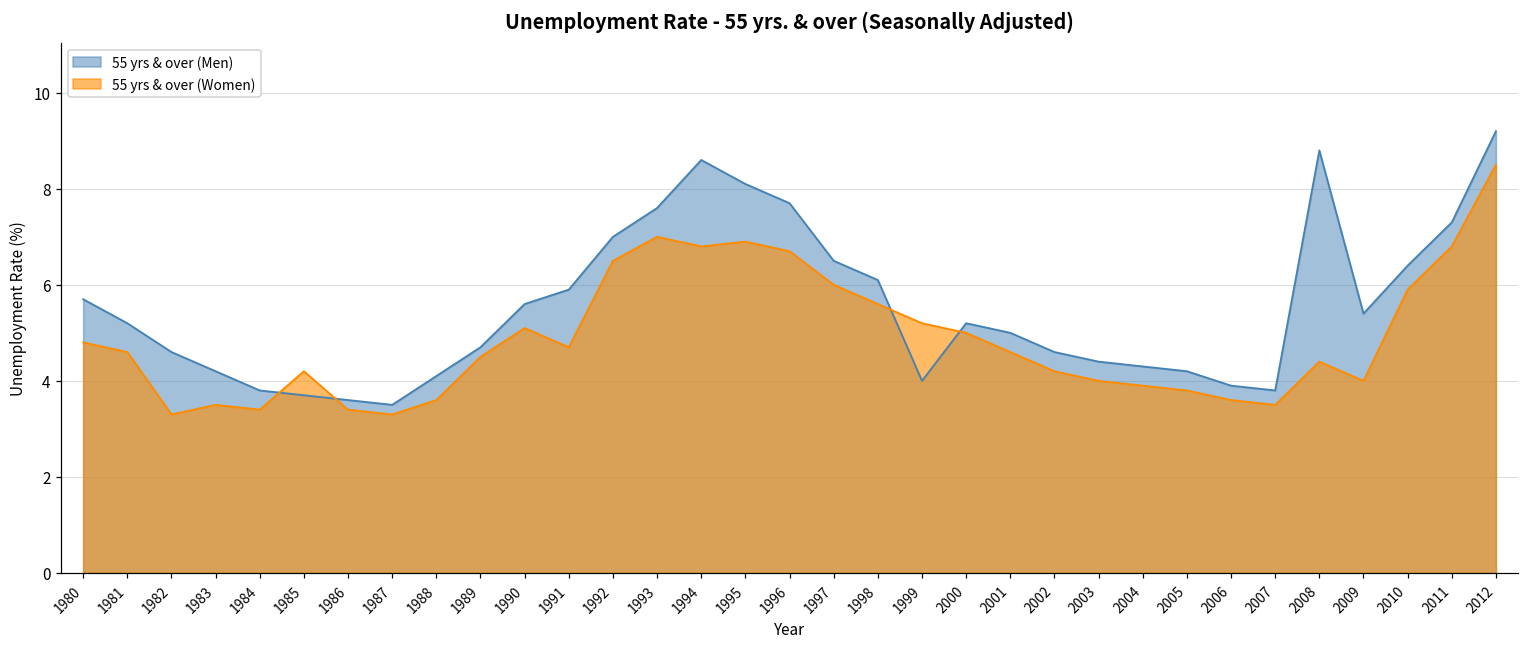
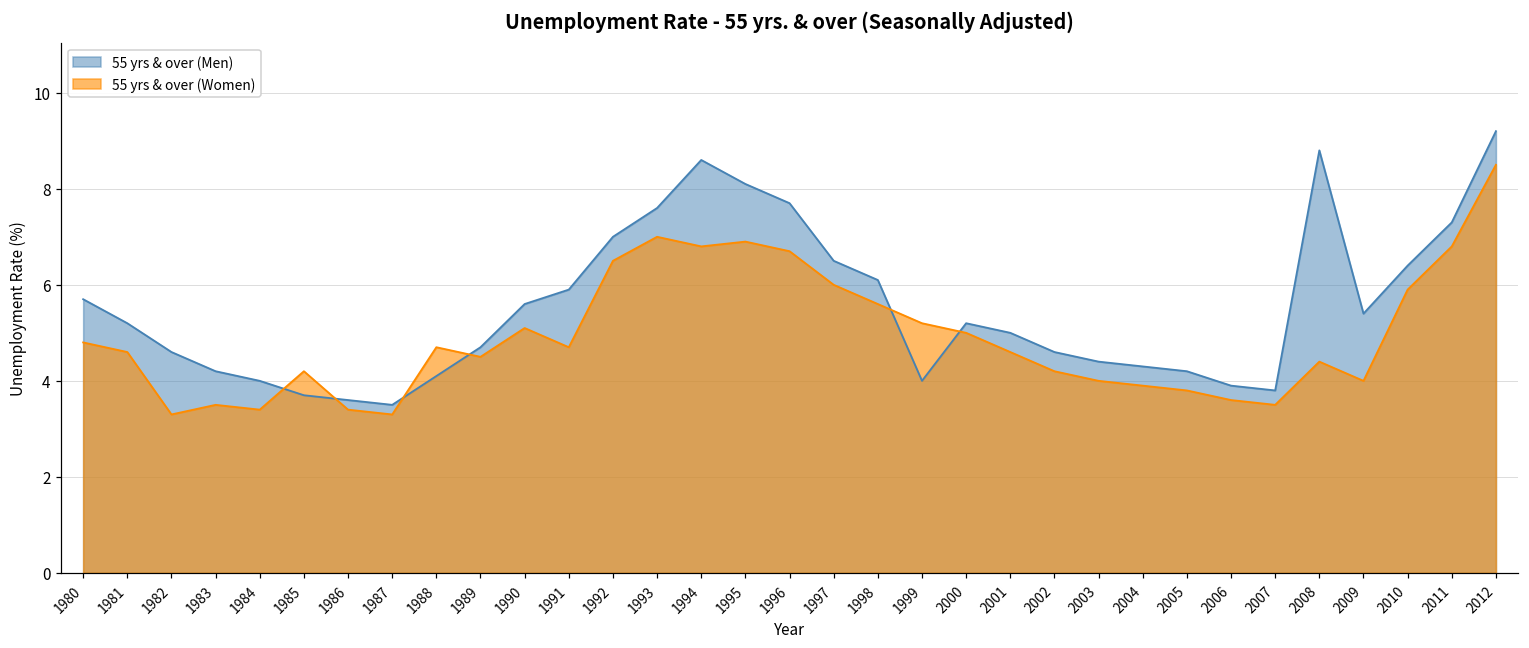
55 yrs & over (Men), 1984: 3.8 -> 4.0
55 yrs & over (Women), 1988: 3.6 -> 4.7
